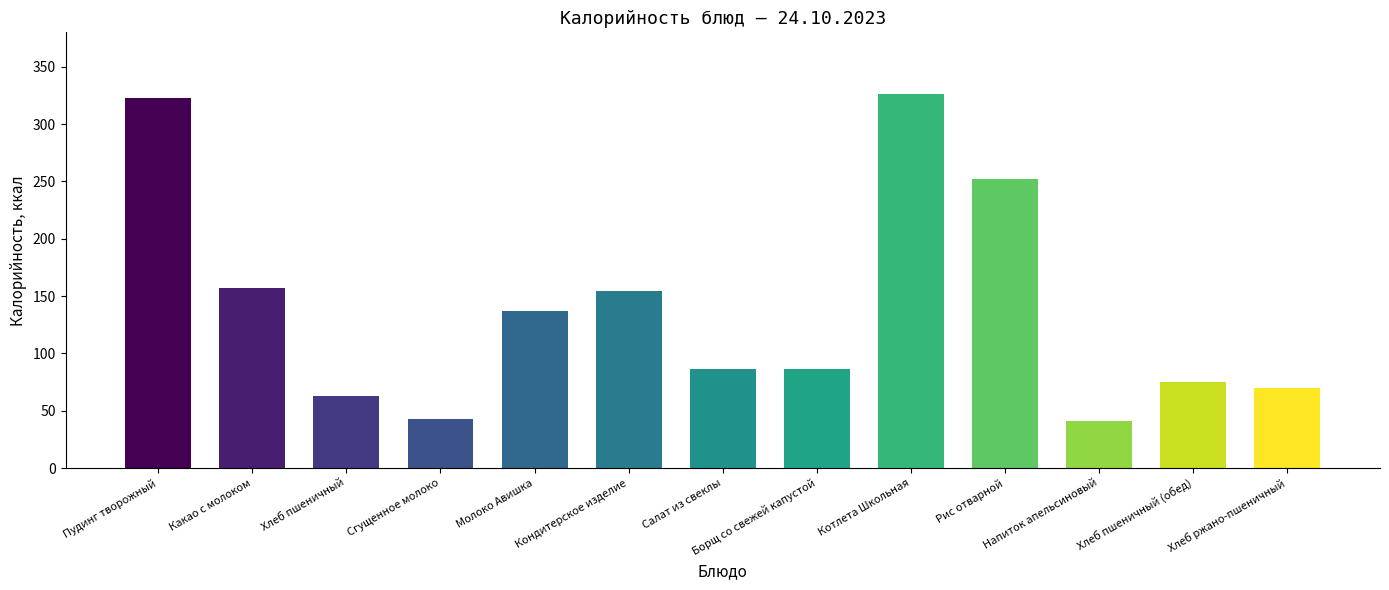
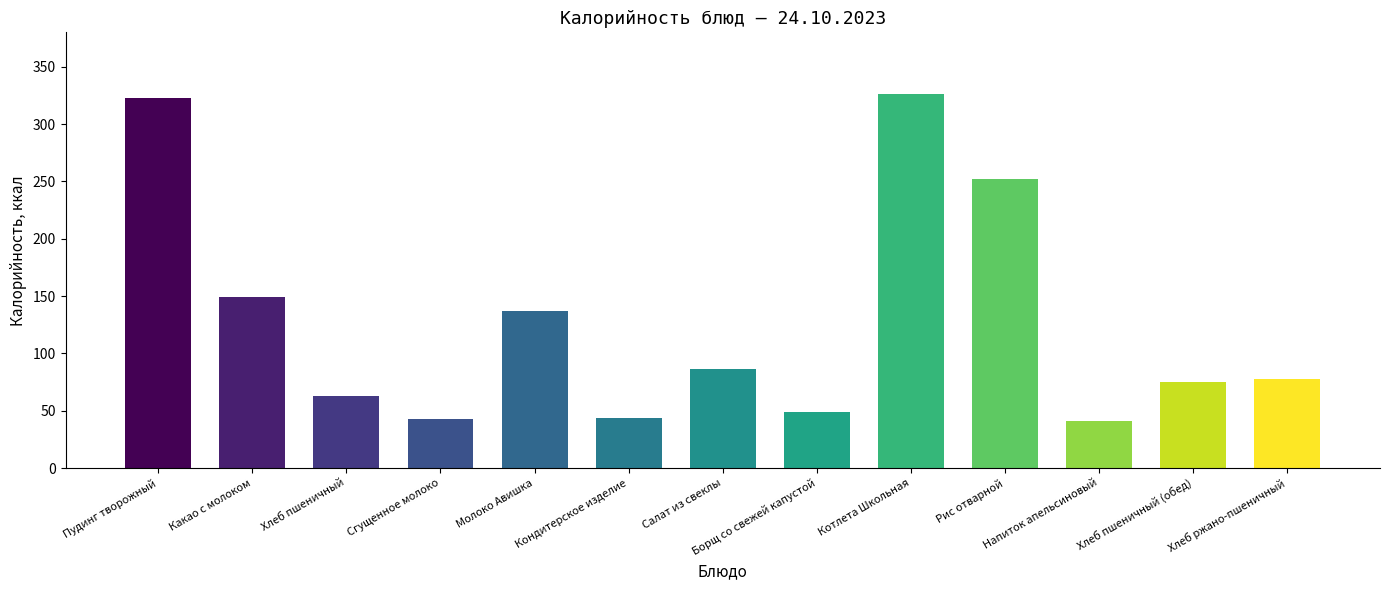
Какао с молоком: 157 -> 149
Кондитерское изделие: 154 -> 44
Борщ со свежей капустой: 86 -> 49
Хлеб ржано-пшеничный: 70 -> 78
